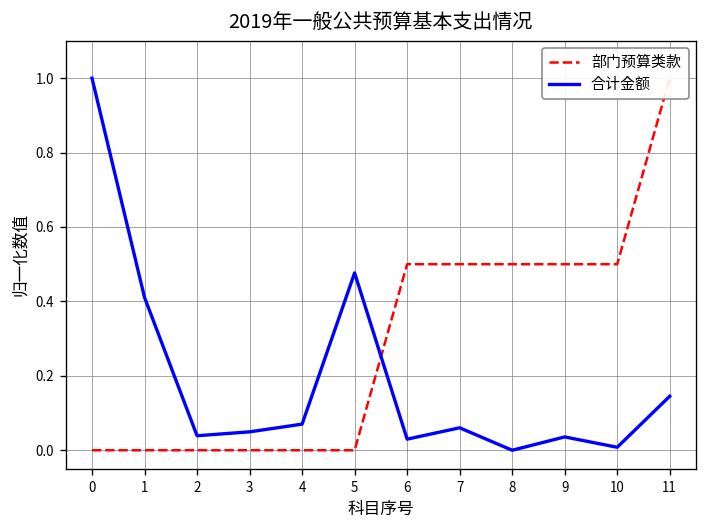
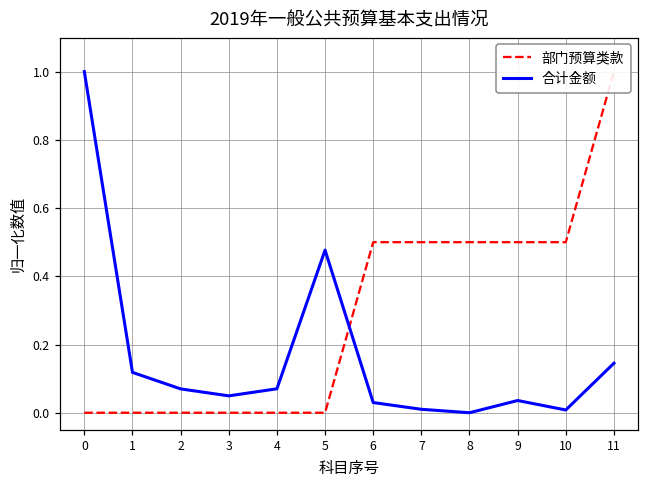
合计金额, 1: 0.41 -> 0.12
合计金额, 2: 0.04 -> 0.07
合计金额, 7: 0.06 -> 0.01
